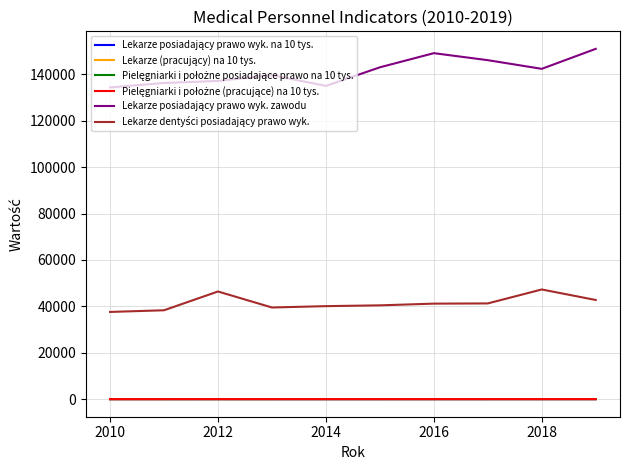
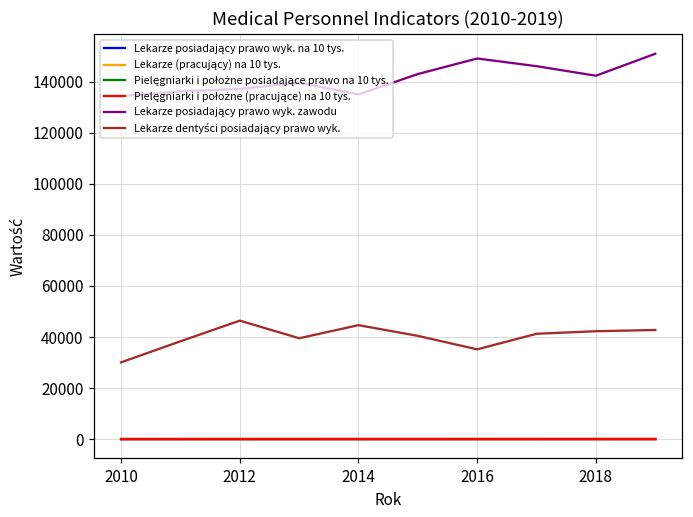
Lekarze dentyści posiadający prawo wyk., 2010: 38000 -> 30000
Lekarze dentyści posiadający prawo wyk., 2014: 40000 -> 45000
Lekarze dentyści posiadający prawo wyk., 2016: 41000 -> 35000
Lekarze dentyści posiadający prawo wyk., 2018: 47000 -> 42000
